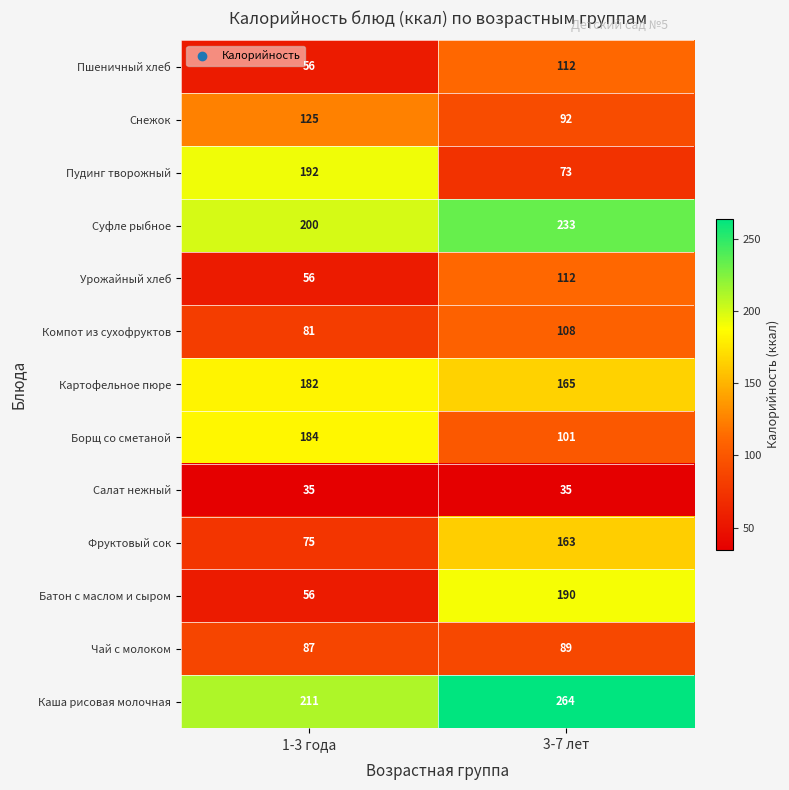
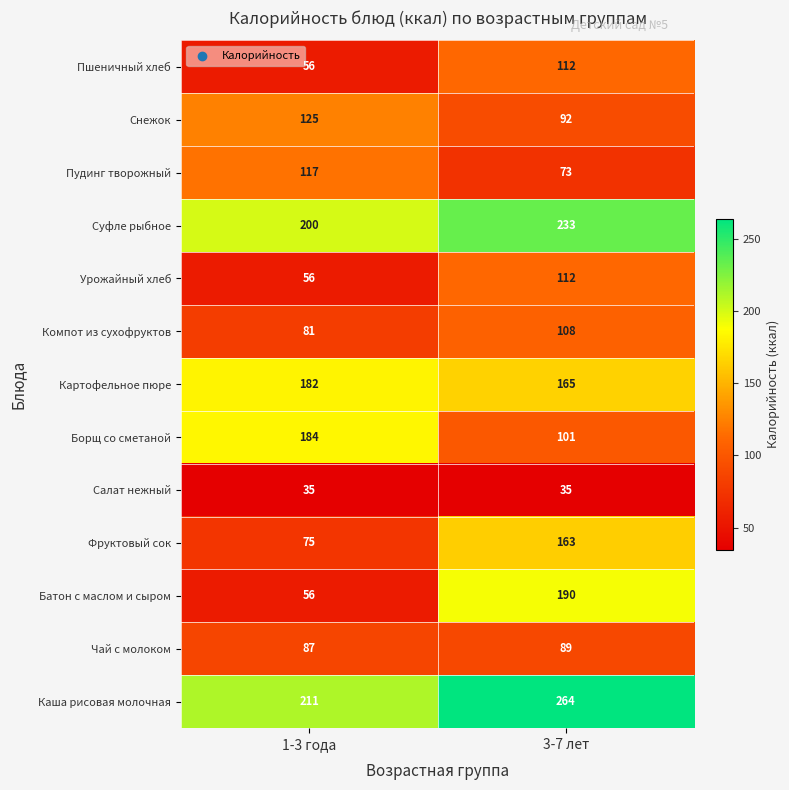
Пудинг творожный, 1-3 года: 192 -> 117
